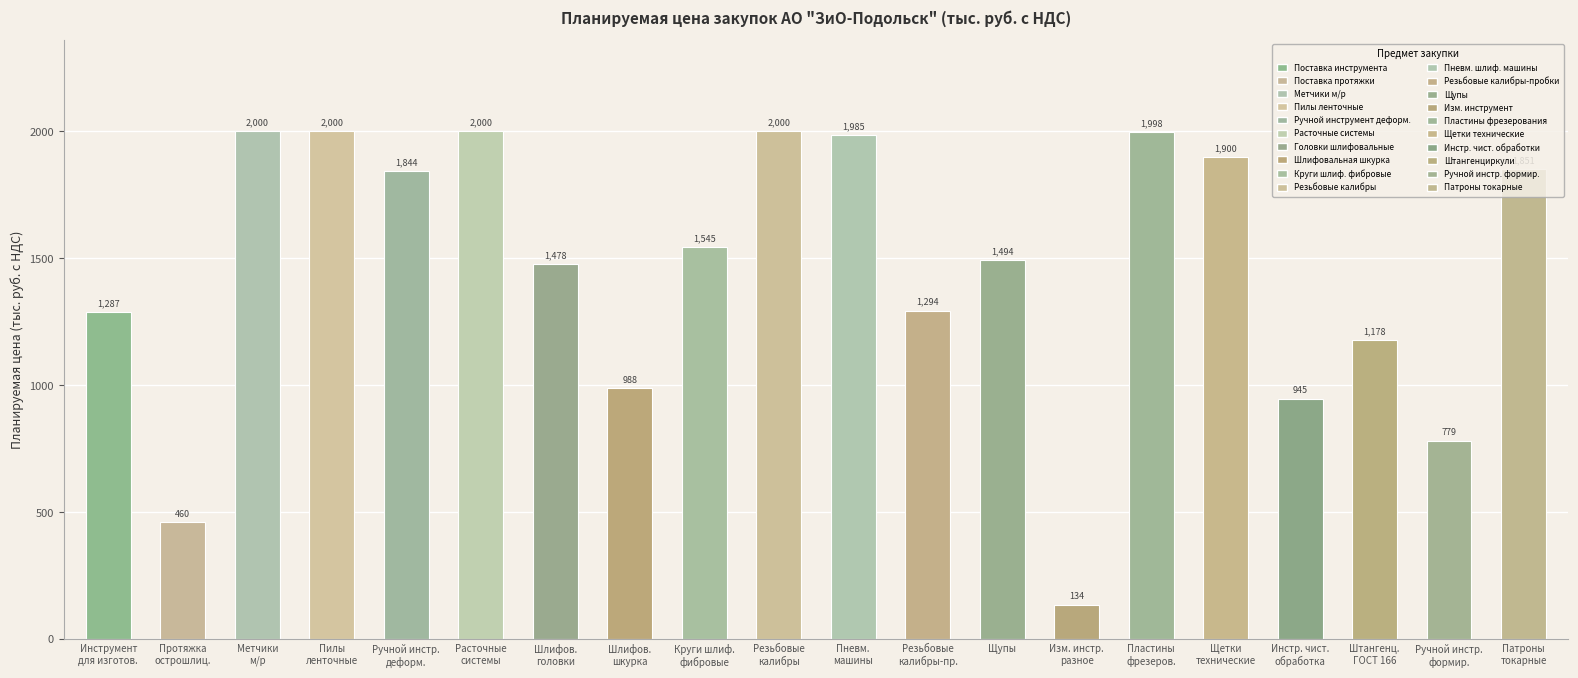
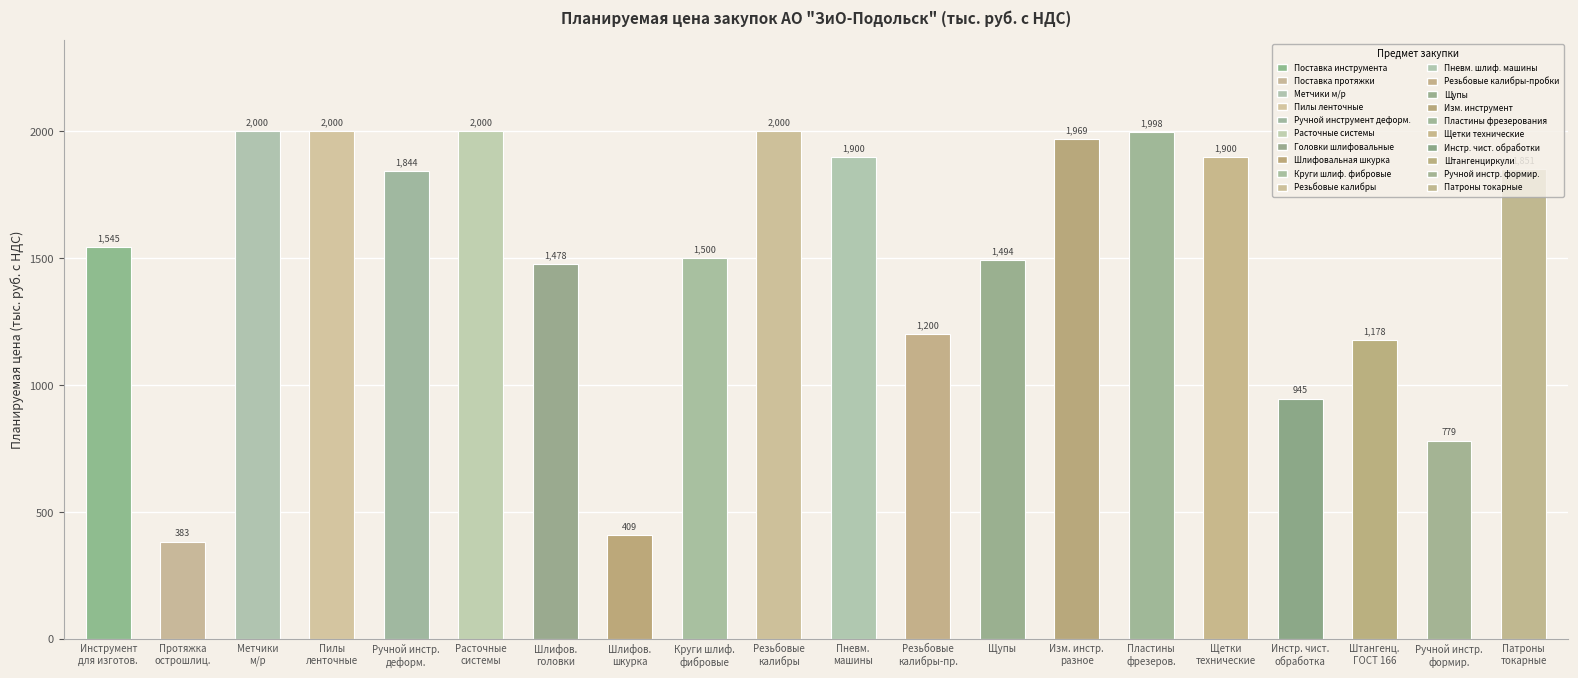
Инструмент для изготов.: 1,287 -> 1,545
Протяжка острошлиц.: 460 -> 383
Шлифов. шкурка: 988 -> 409
Круги шлиф. фибровые: 1,545 -> 1,500
Пневм. машины: 1,985 -> 1,900
Резьбовые калибры-пр.: 1,294 -> 1,200
Изм. инстр. разное: 134 -> 1,969
